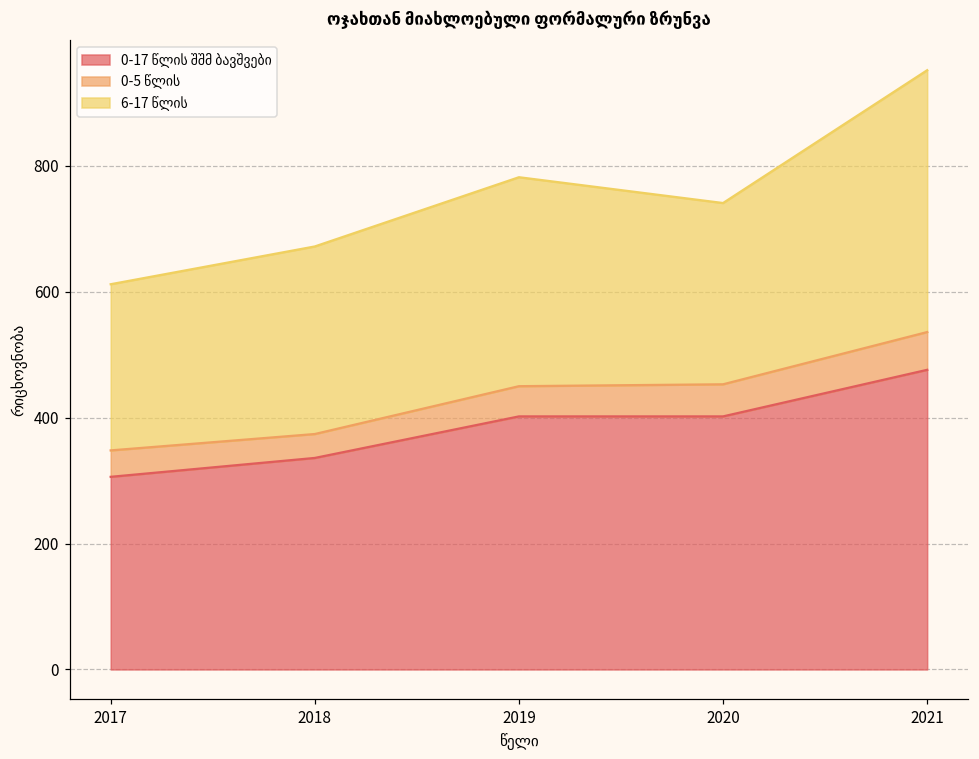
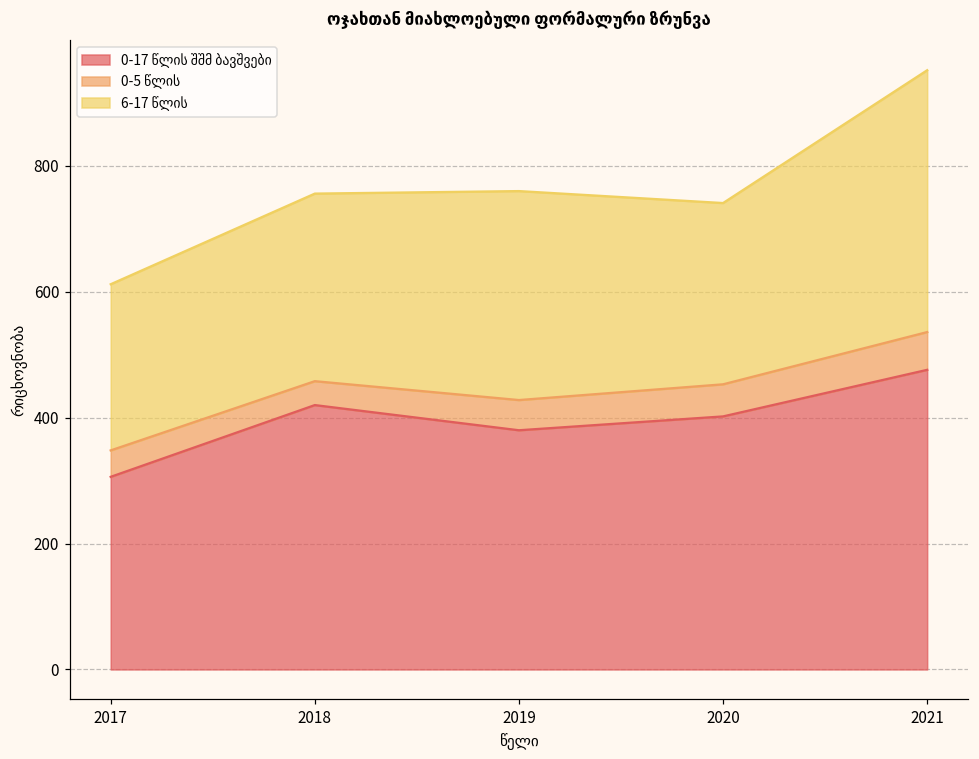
0-17 წლის შშმ ბავშვები, 2018: 340 -> 420
0-17 წლის შშმ ბავშვები, 2019: 400 -> 380
